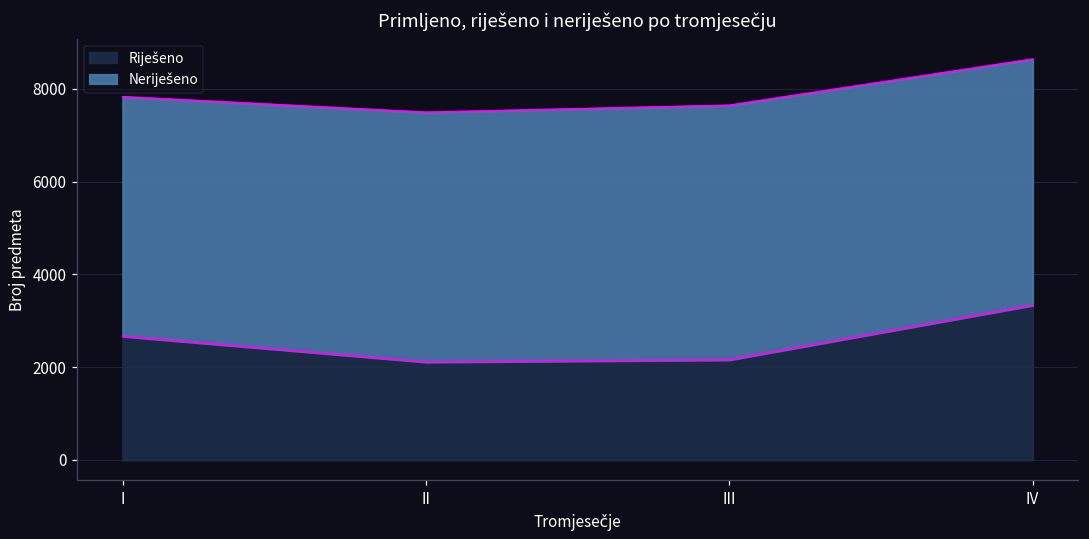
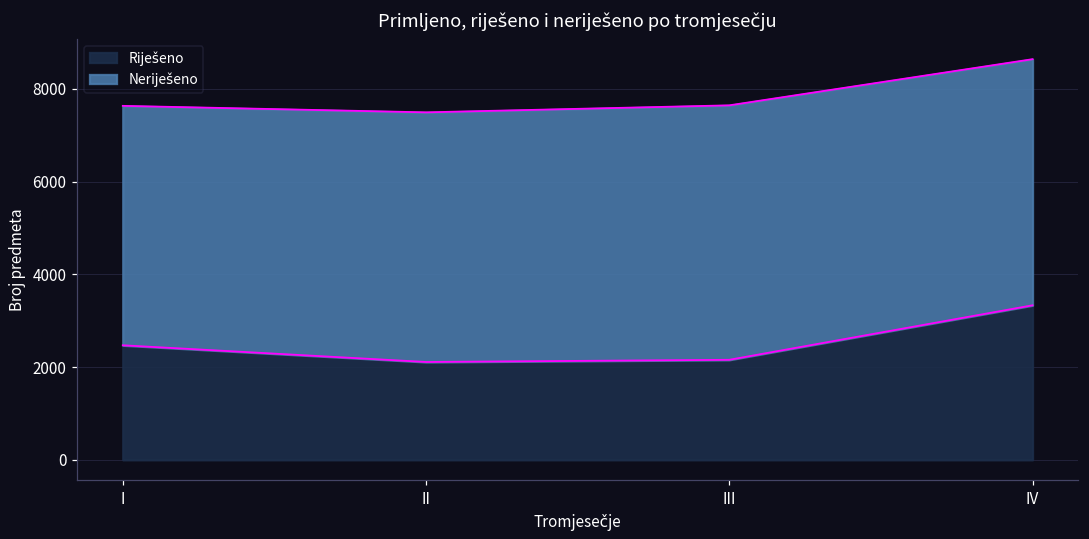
Riješeno, I: 2700 -> 2500
